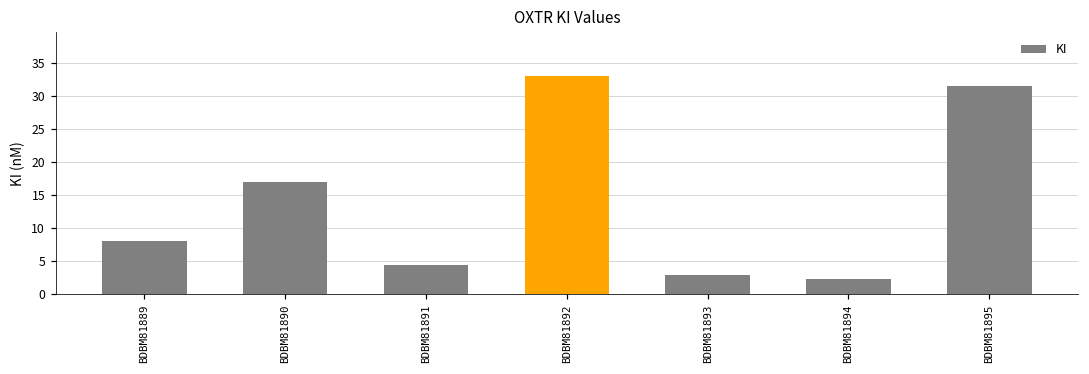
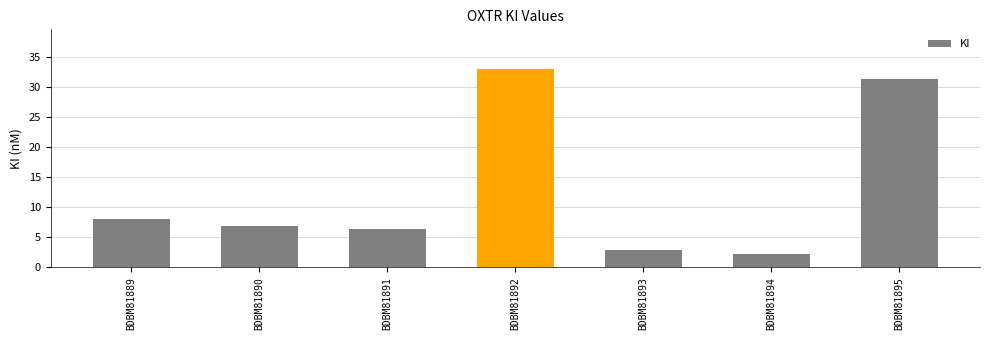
BDBM81890: 17 -> 7
BDBM81891: 4 -> 6
